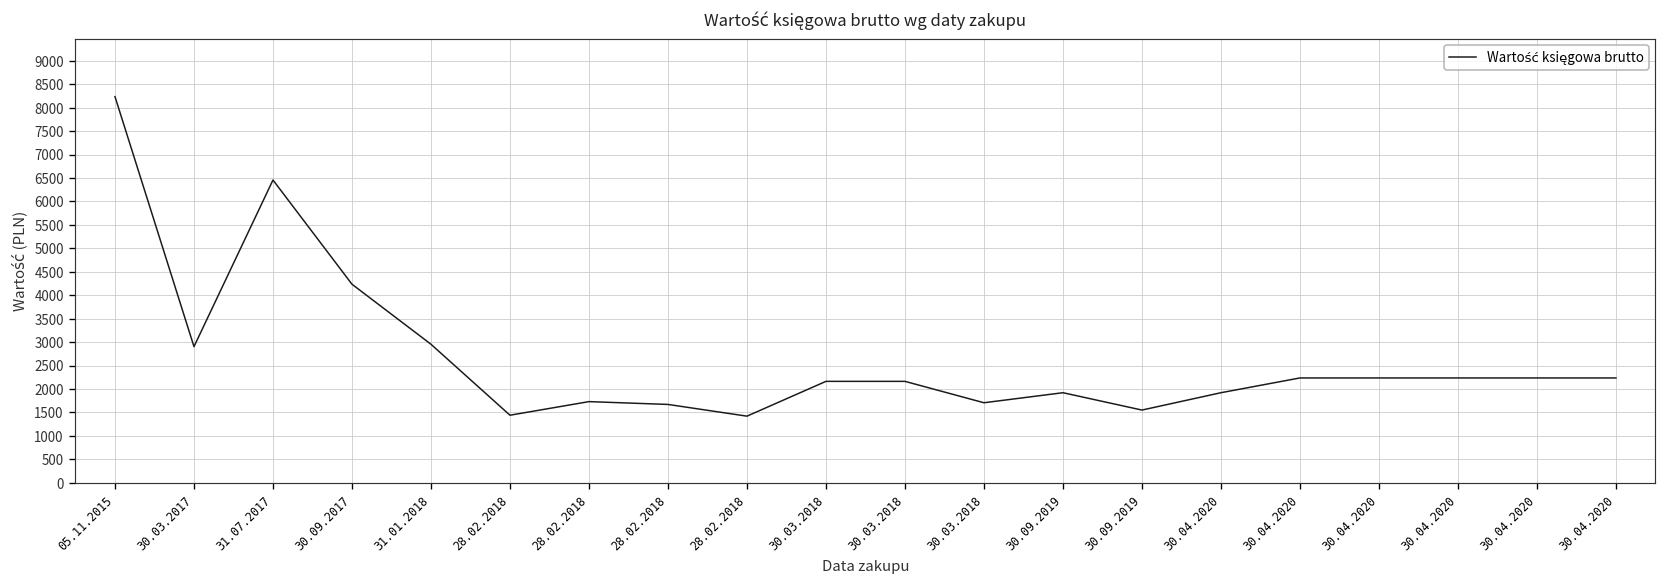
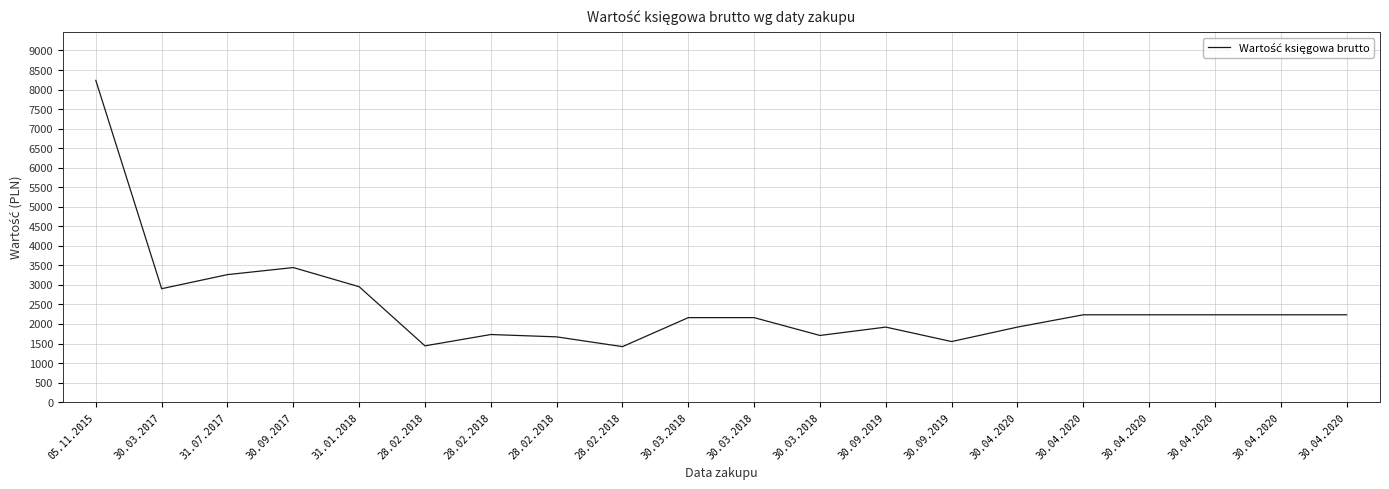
31.07.2017: 6500 -> 3300
30.09.2017: 4200 -> 3400
